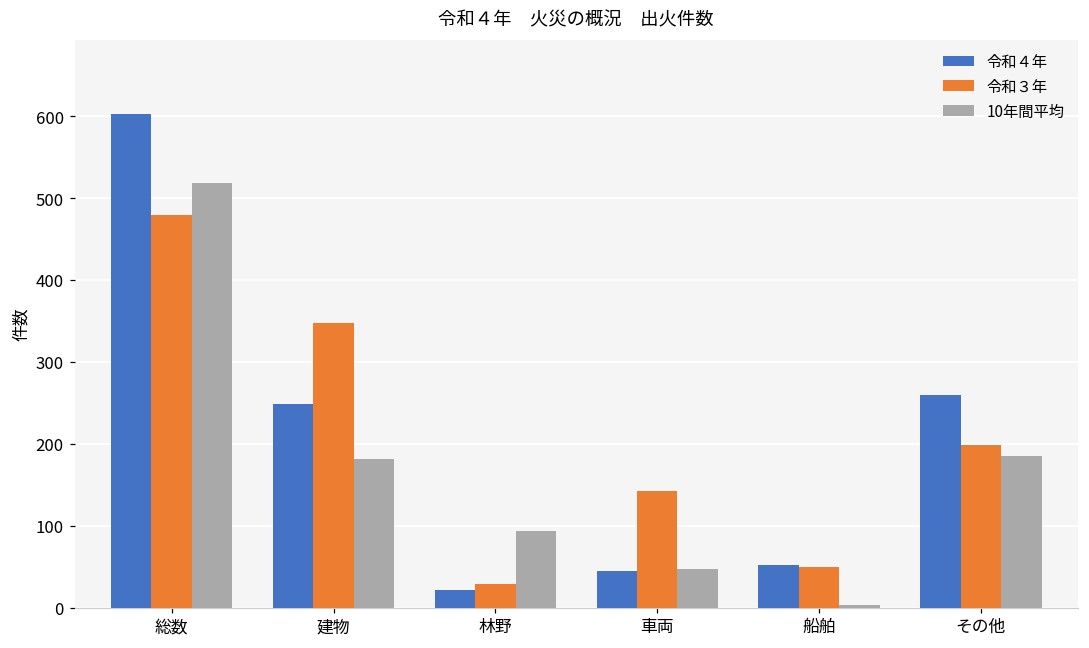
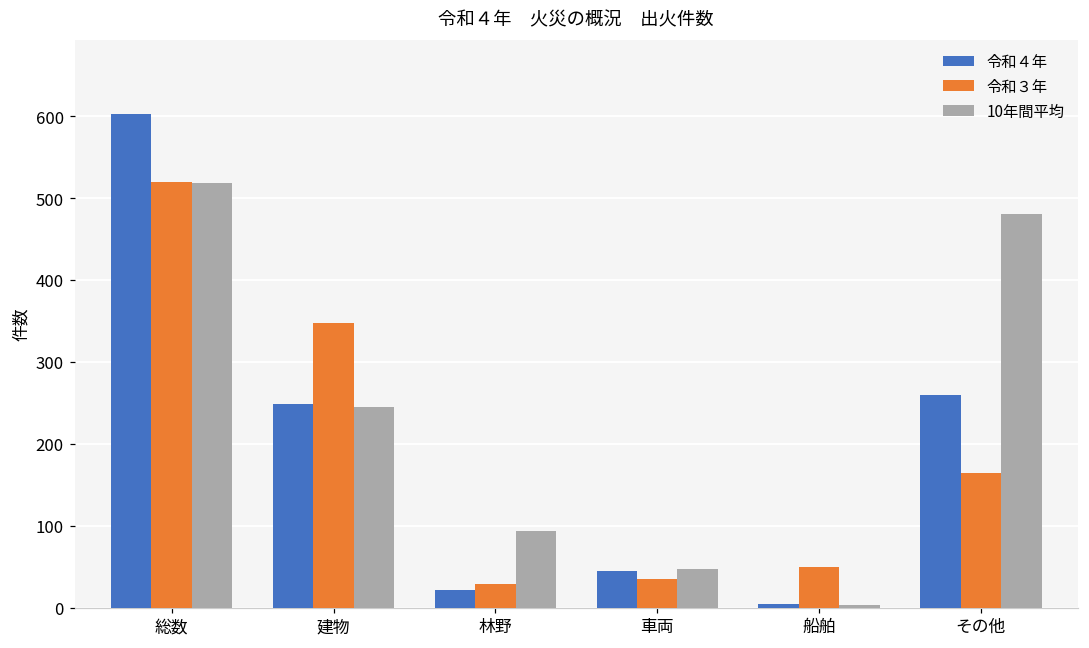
令和３年, 総数: 480 -> 520
10年間平均, 建物: 180 -> 250
令和３年, 車両: 140 -> 40
令和４年, 船舶: 50 -> 10
令和３年, その他: 200 -> 160
10年間平均, その他: 190 -> 480
